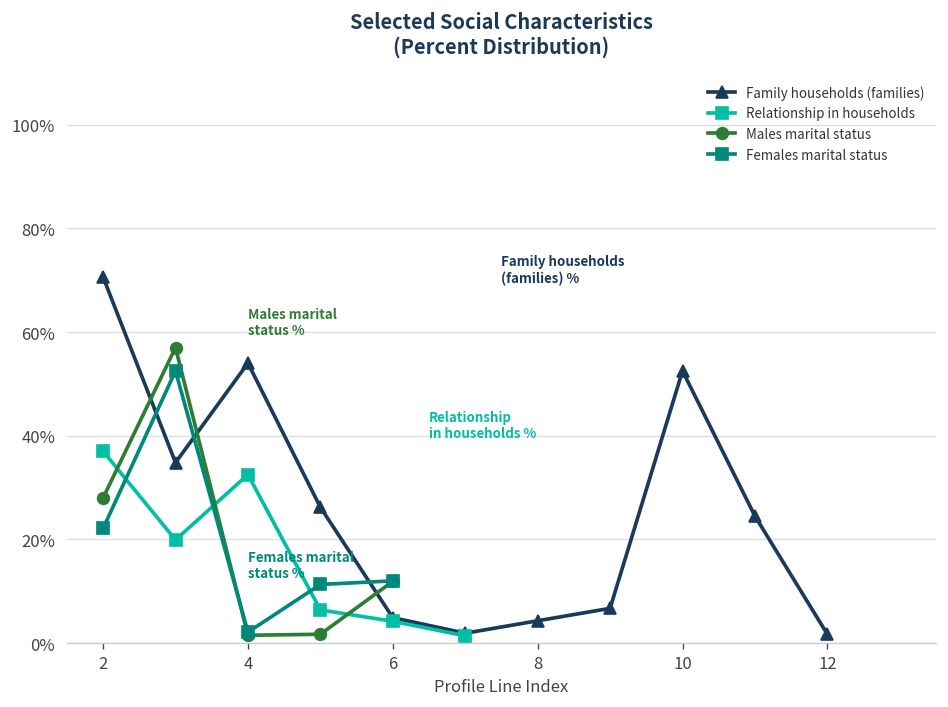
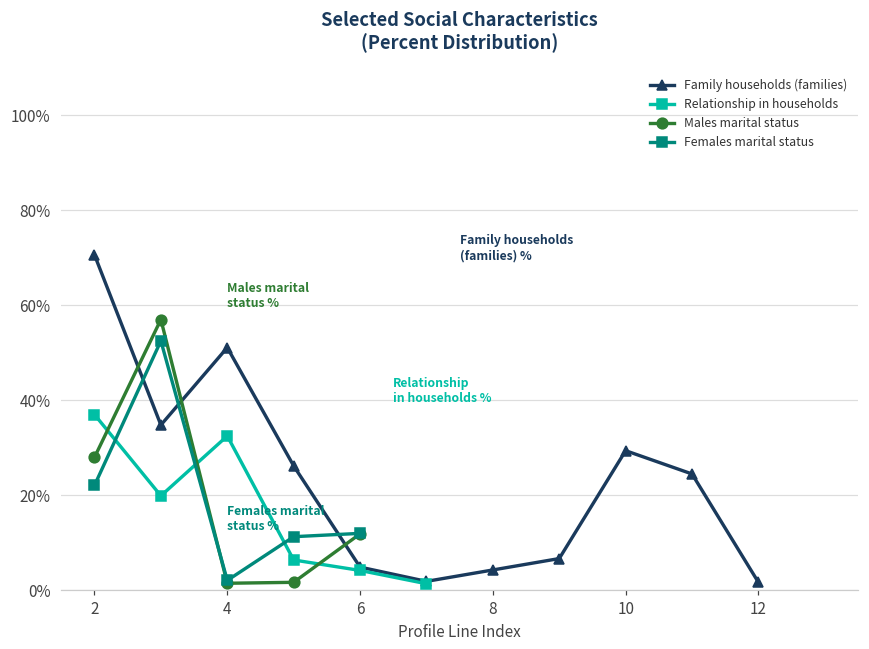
Family households (families), 4: 54% -> 51%
Family households (families), 10: 53% -> 29%
